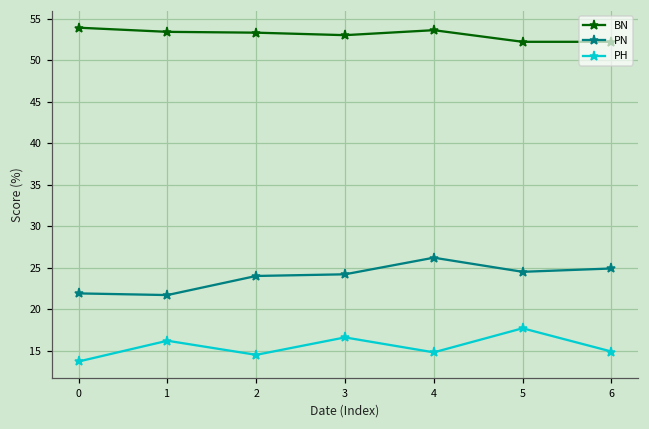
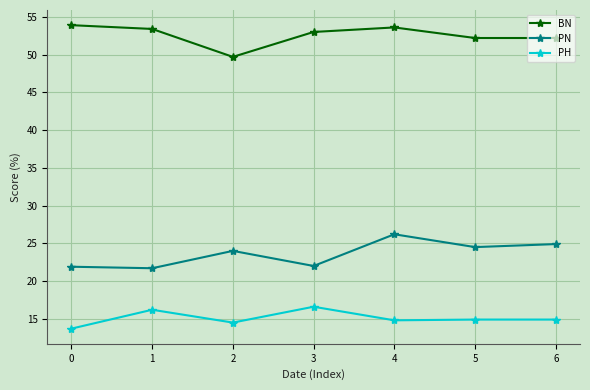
BN, 2: 53 -> 50
PN, 3: 24 -> 22
PH, 5: 18 -> 15
